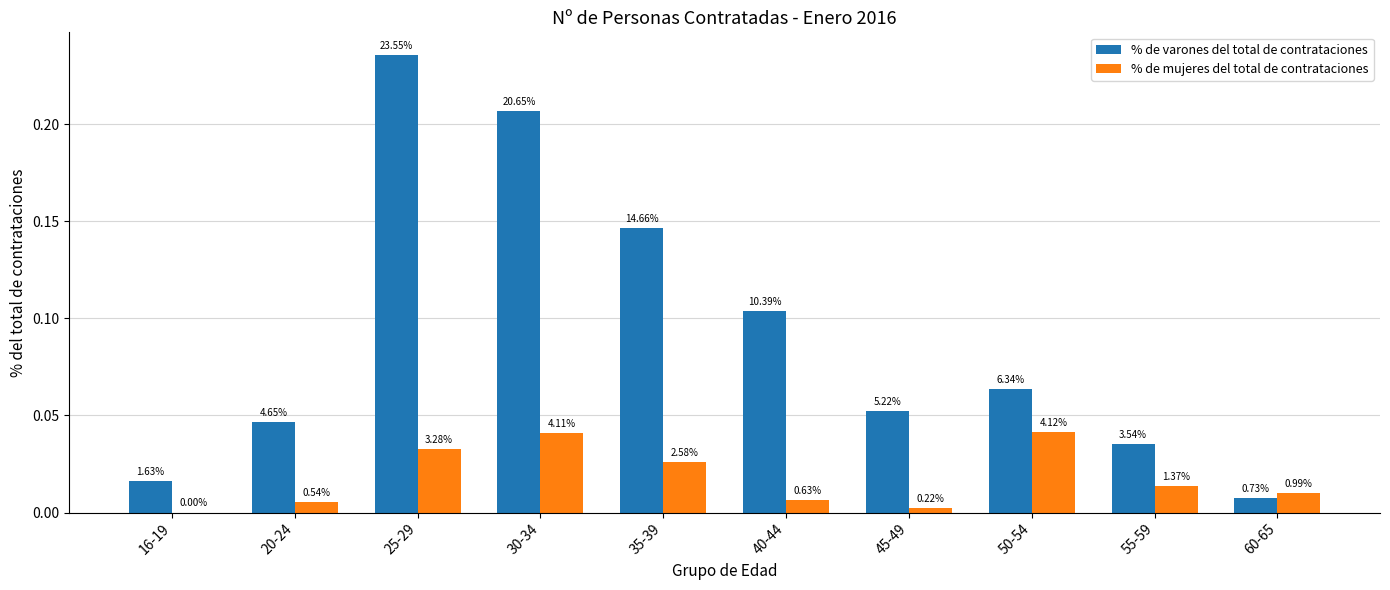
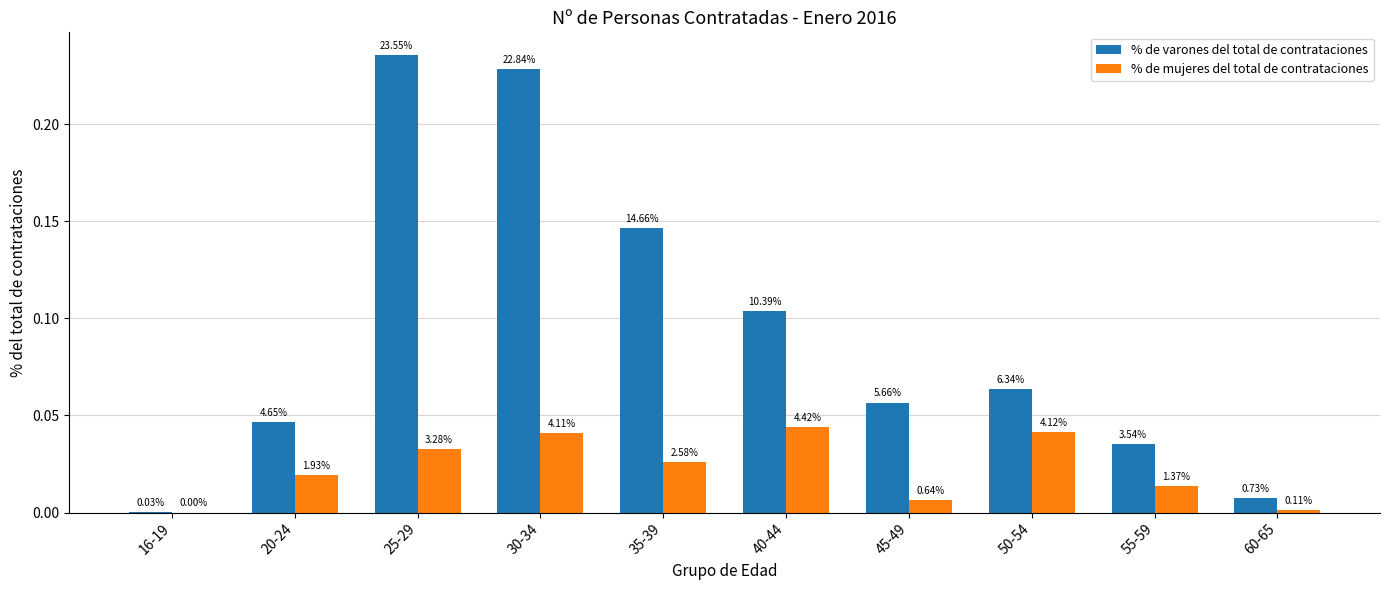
% de varones del total de contrataciones, 16-19: 1.63% -> 0.03%
% de mujeres del total de contrataciones, 20-24: 0.54% -> 1.93%
% de varones del total de contrataciones, 30-34: 20.65% -> 22.84%
% de mujeres del total de contrataciones, 40-44: 0.63% -> 4.42%
% de varones del total de contrataciones, 45-49: 5.22% -> 5.66%
% de mujeres del total de contrataciones, 45-49: 0.22% -> 0.64%
% de mujeres del total de contrataciones, 60-65: 0.99% -> 0.11%
